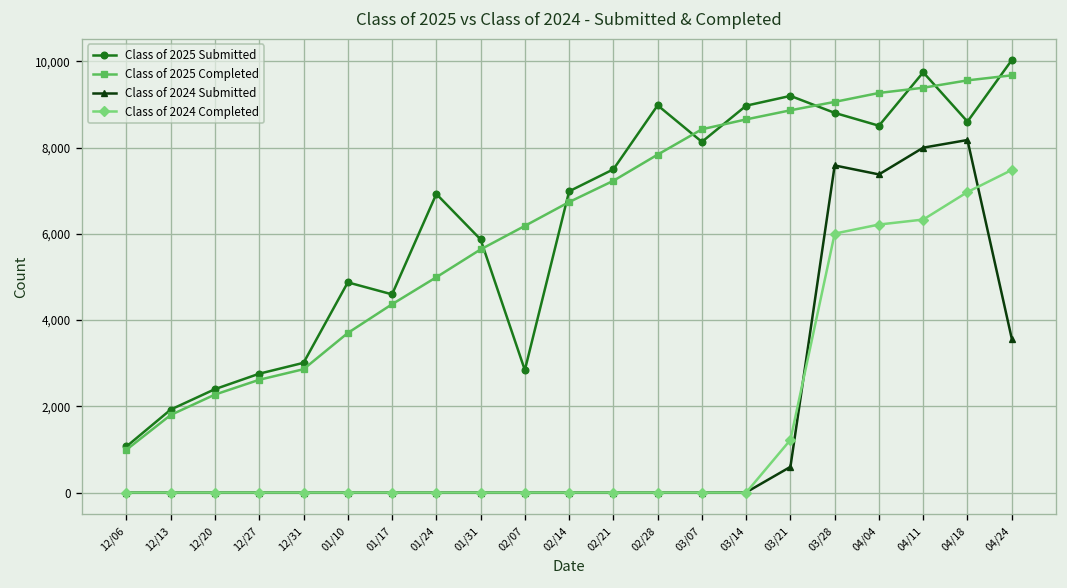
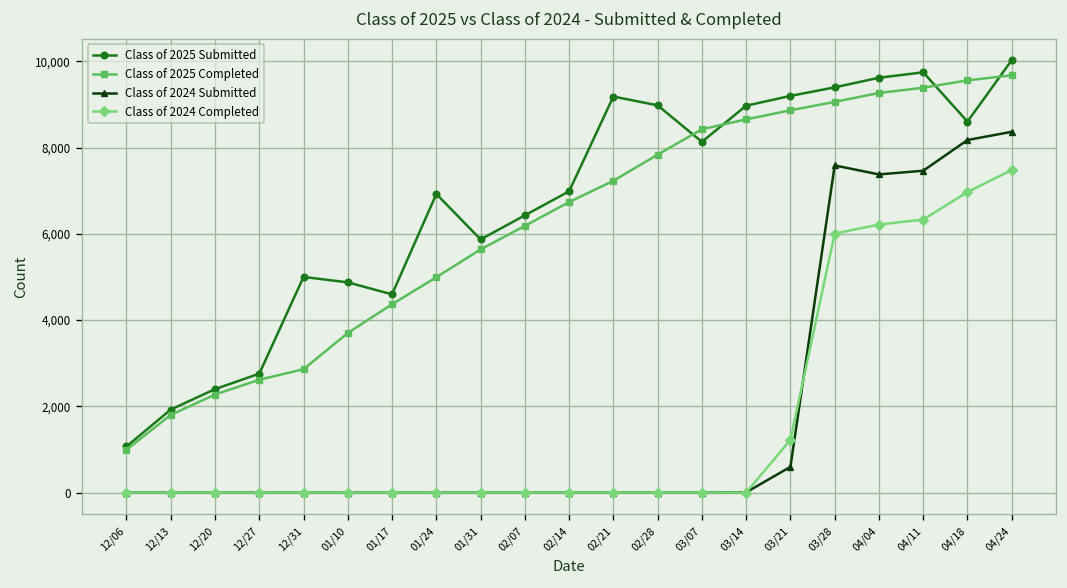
Class of 2025 Submitted, 12/31: 3,000 -> 5,000
Class of 2025 Submitted, 02/07: 2,800 -> 6,400
Class of 2025 Submitted, 02/21: 7,500 -> 9,200
Class of 2025 Submitted, 03/28: 8,800 -> 9,400
Class of 2025 Submitted, 04/04: 8,500 -> 9,600
Class of 2024 Submitted, 04/11: 8,000 -> 7,500
Class of 2024 Submitted, 04/24: 3,600 -> 8,400
